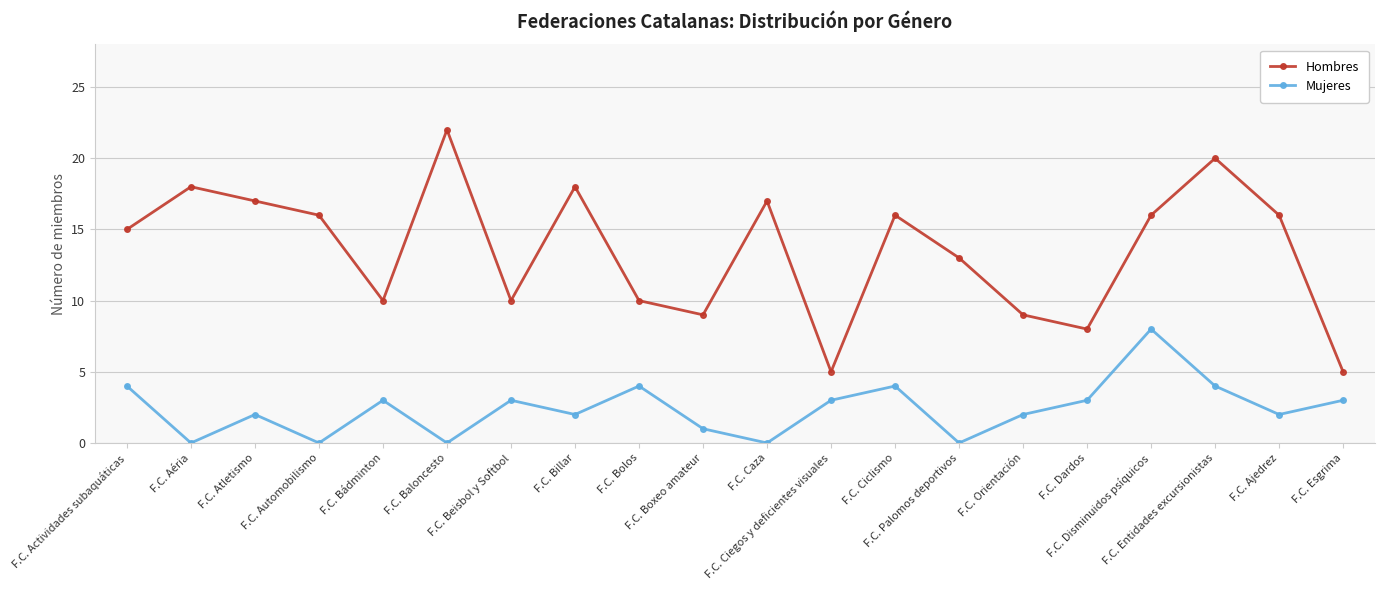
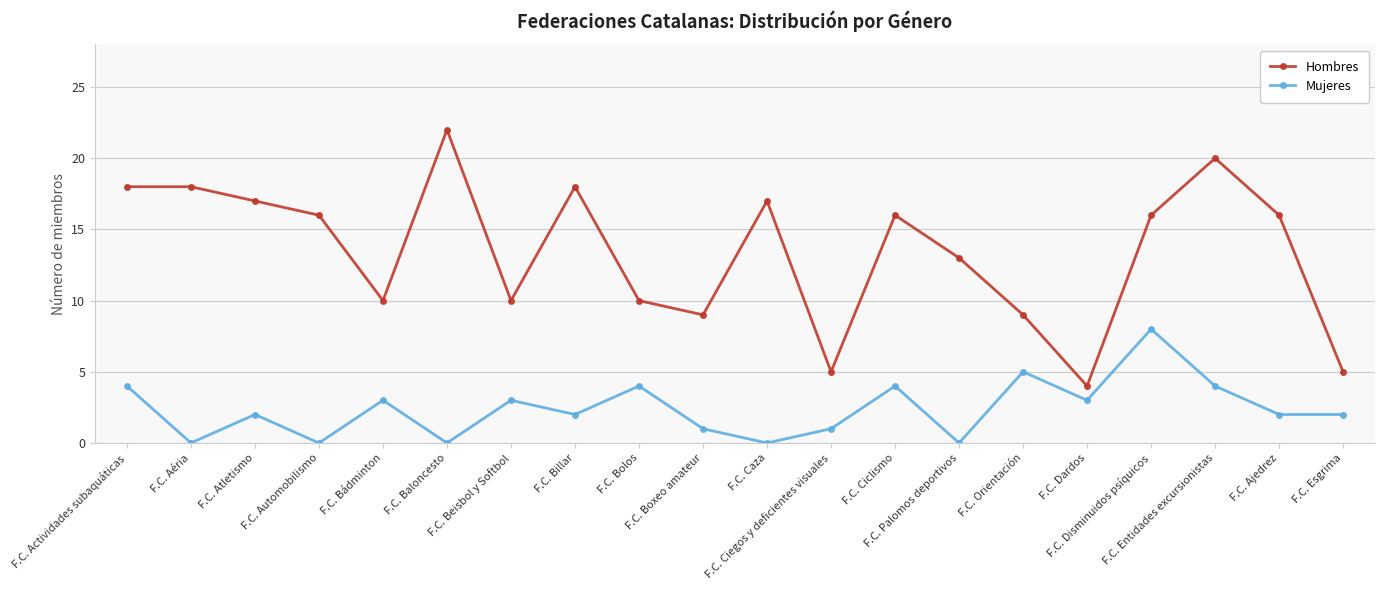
Hombres, F.C. Actividades subaquáticas: 15 -> 18
Mujeres, F.C. Ciegos y deficientes visuales: 3 -> 1
Mujeres, F.C. Orientación: 2 -> 5
Hombres, F.C. Dardos: 8 -> 4
Mujeres, F.C. Esgrima: 3 -> 2
